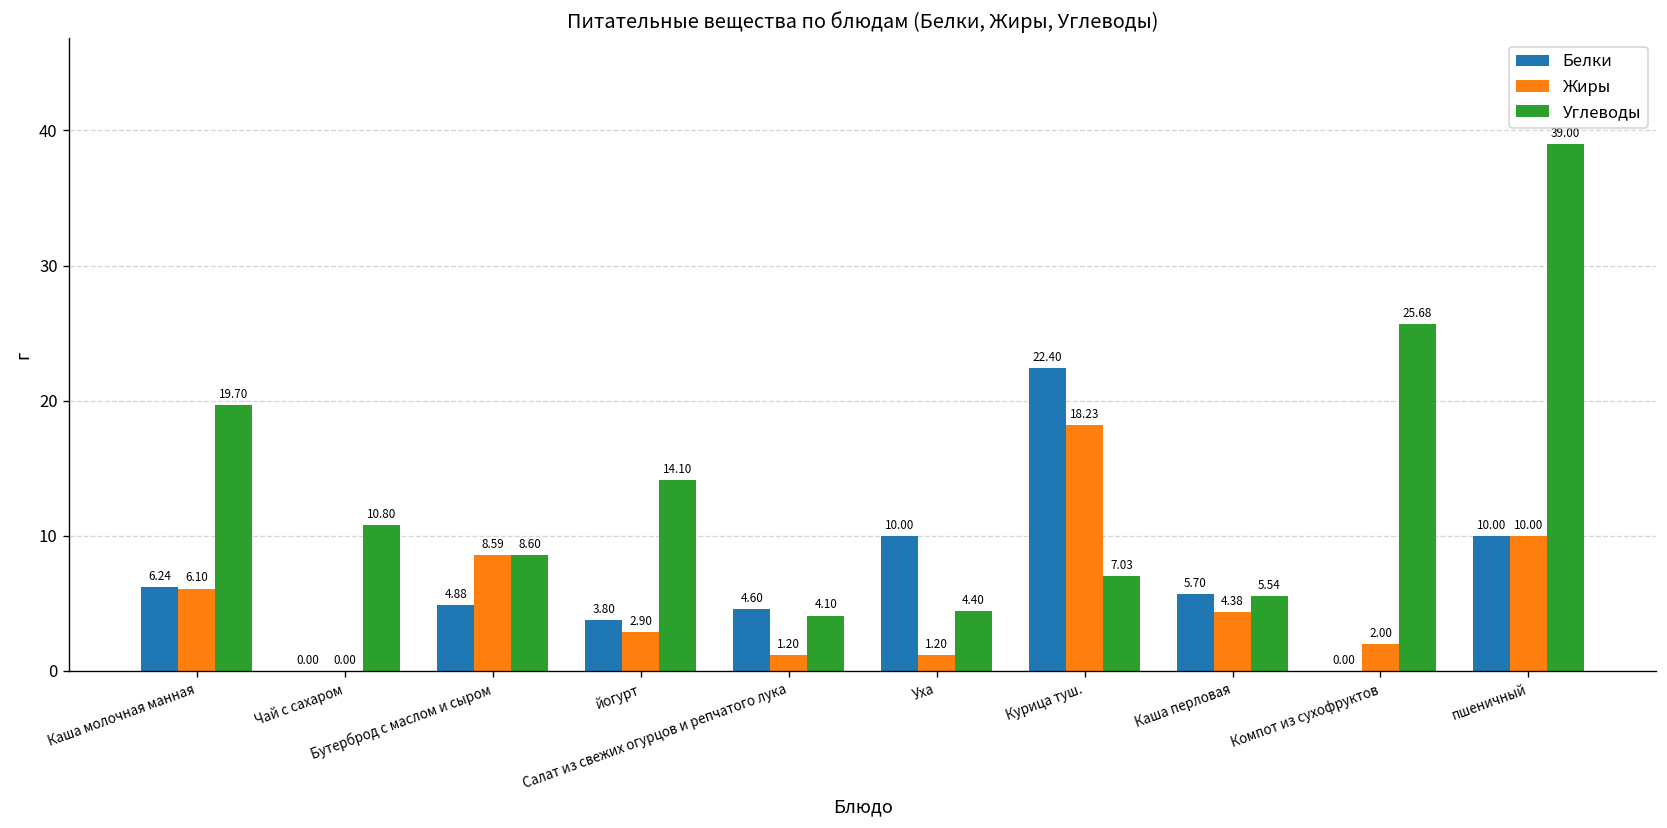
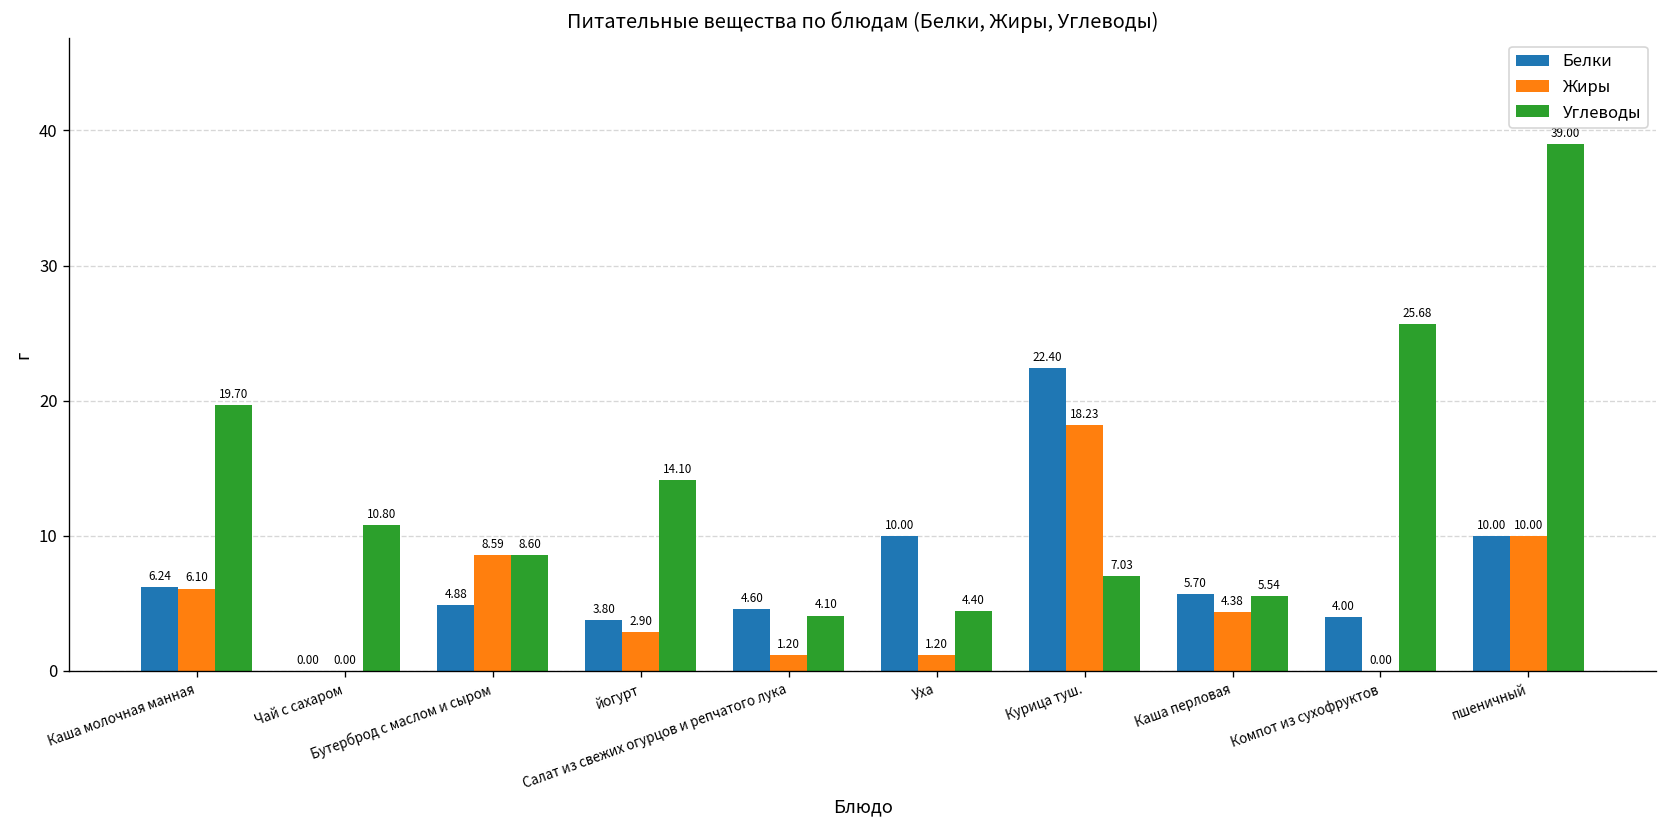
Белки, Компот из сухофруктов: 0.00 -> 4.00
Жиры, Компот из сухофруктов: 2.00 -> 0.00
